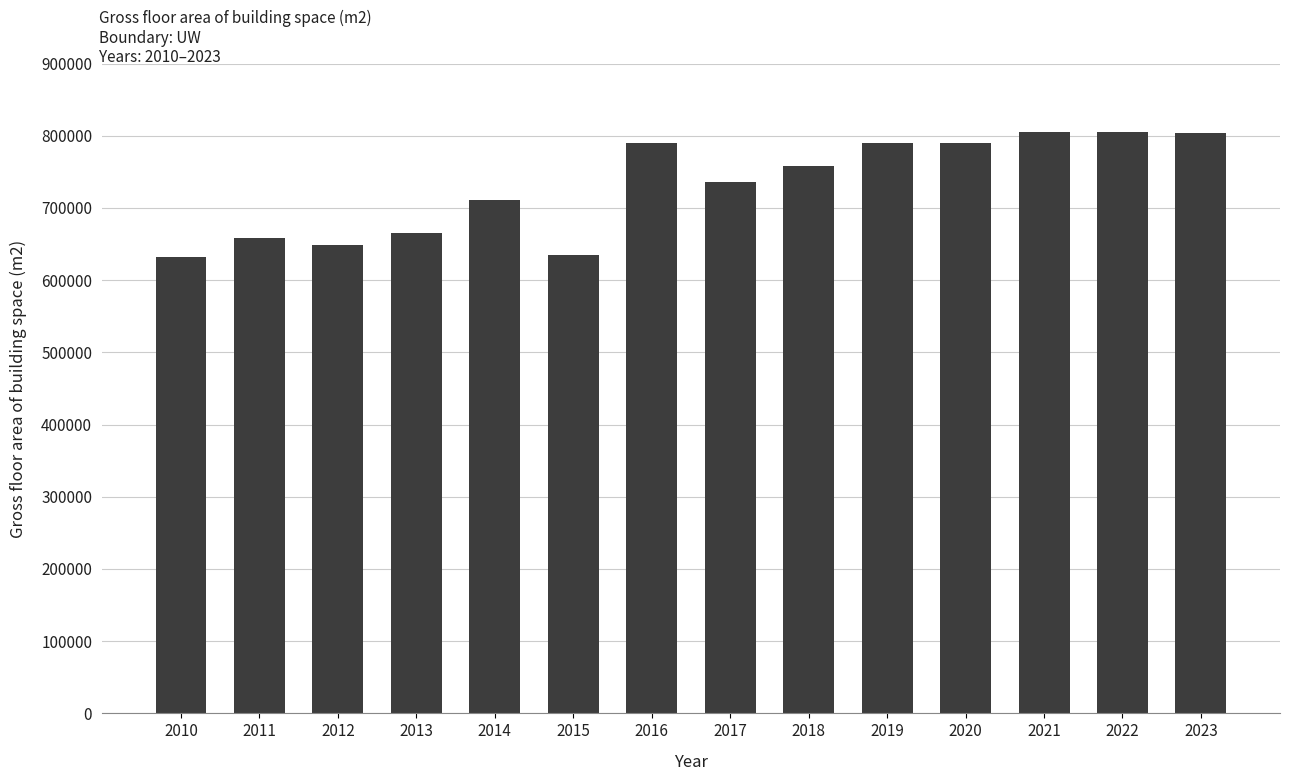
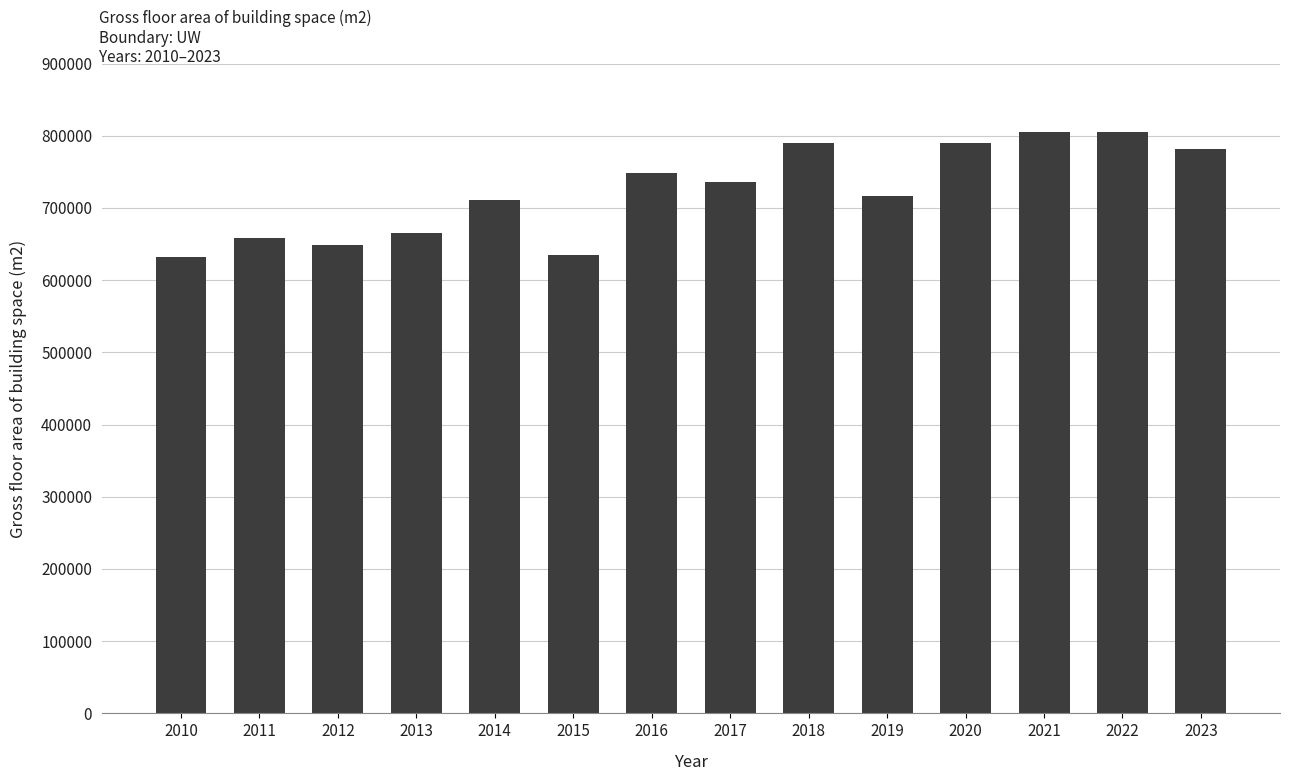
2016: 790000 -> 750000
2018: 760000 -> 790000
2019: 790000 -> 720000
2023: 800000 -> 780000
